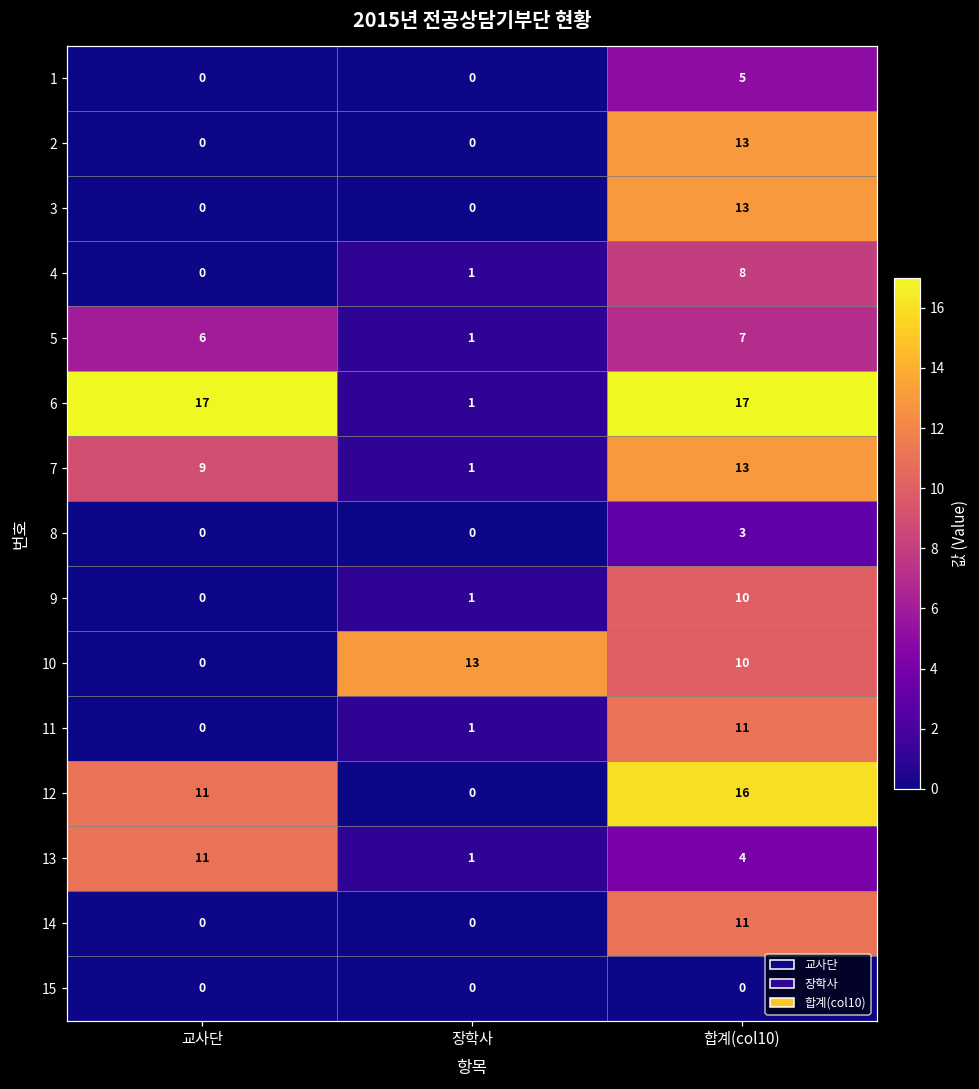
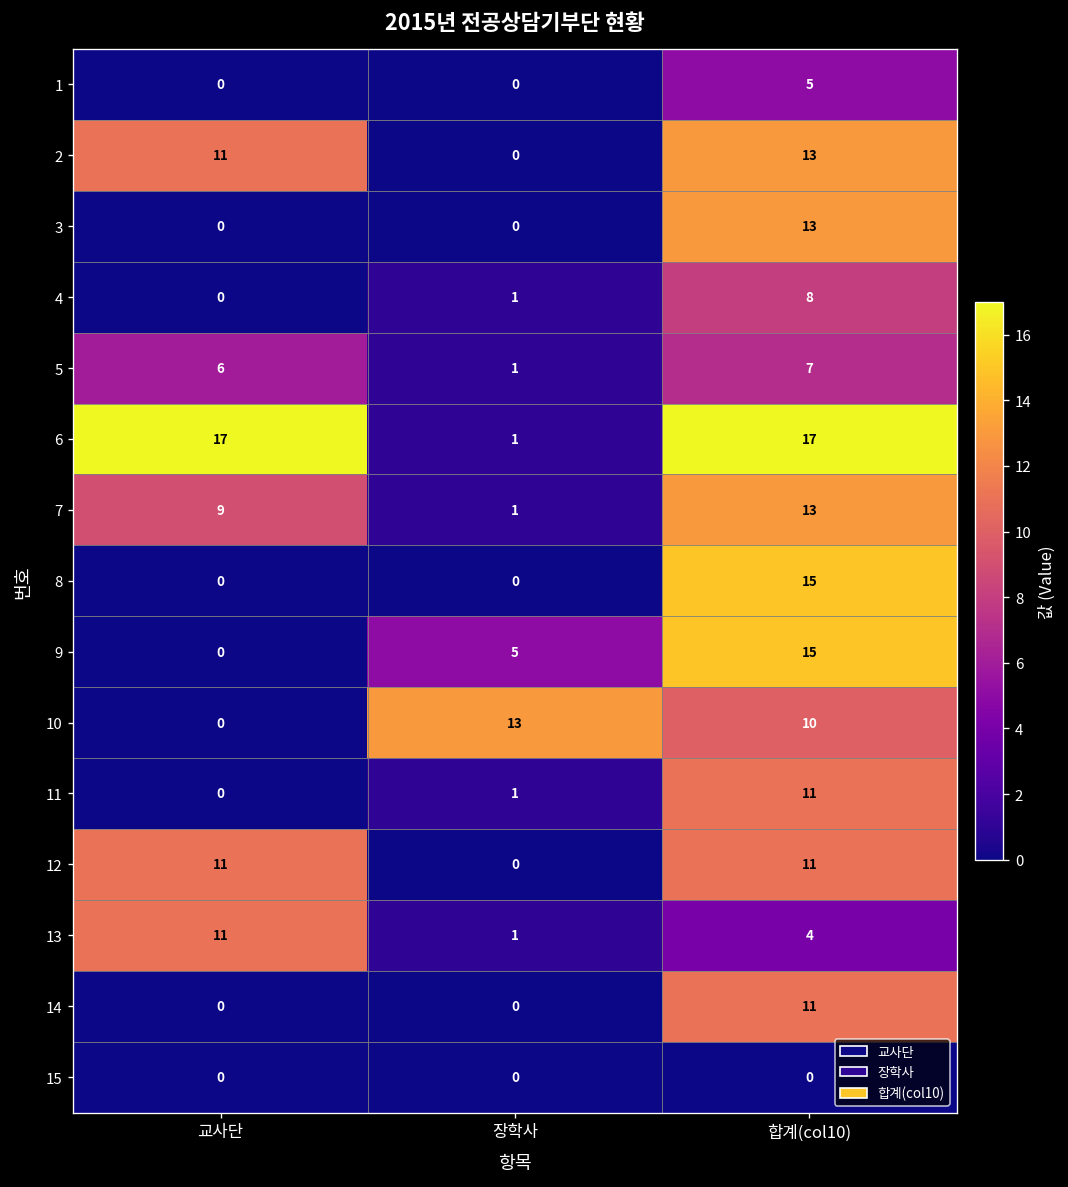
2, 교사단: 0 -> 11
8, 합계(col10): 3 -> 15
9, 장학사: 1 -> 5
9, 합계(col10): 10 -> 15
12, 합계(col10): 16 -> 11
